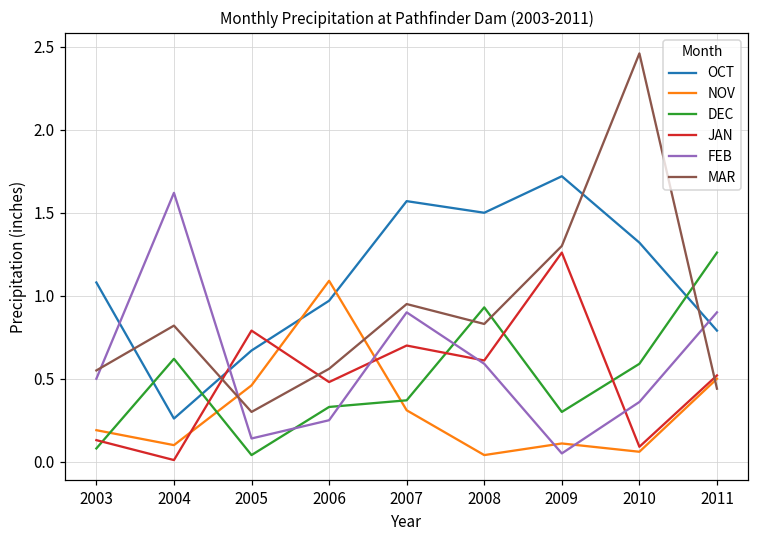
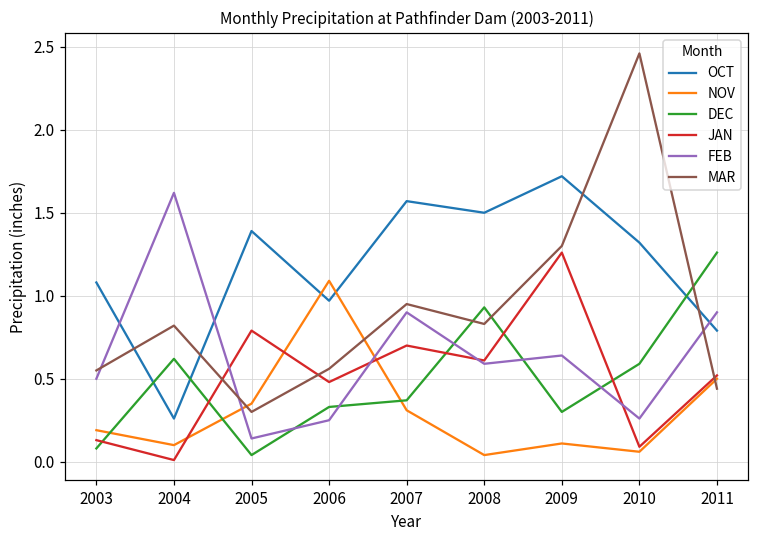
OCT, 2005: 0.67 -> 1.39
NOV, 2005: 0.46 -> 0.35
FEB, 2009: 0.05 -> 0.64
FEB, 2010: 0.36 -> 0.26
